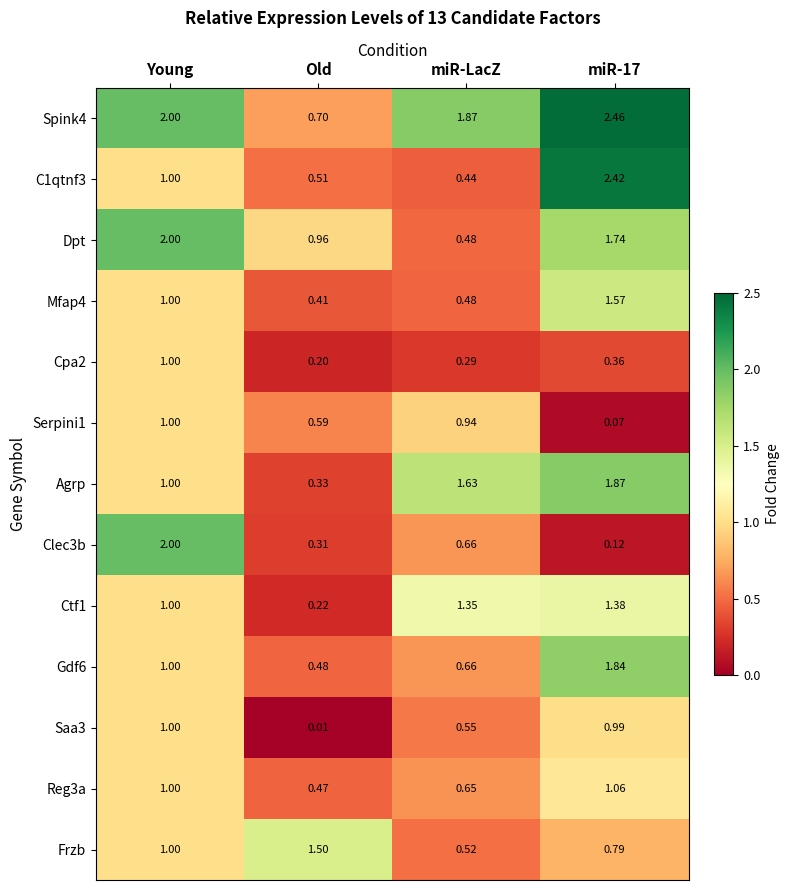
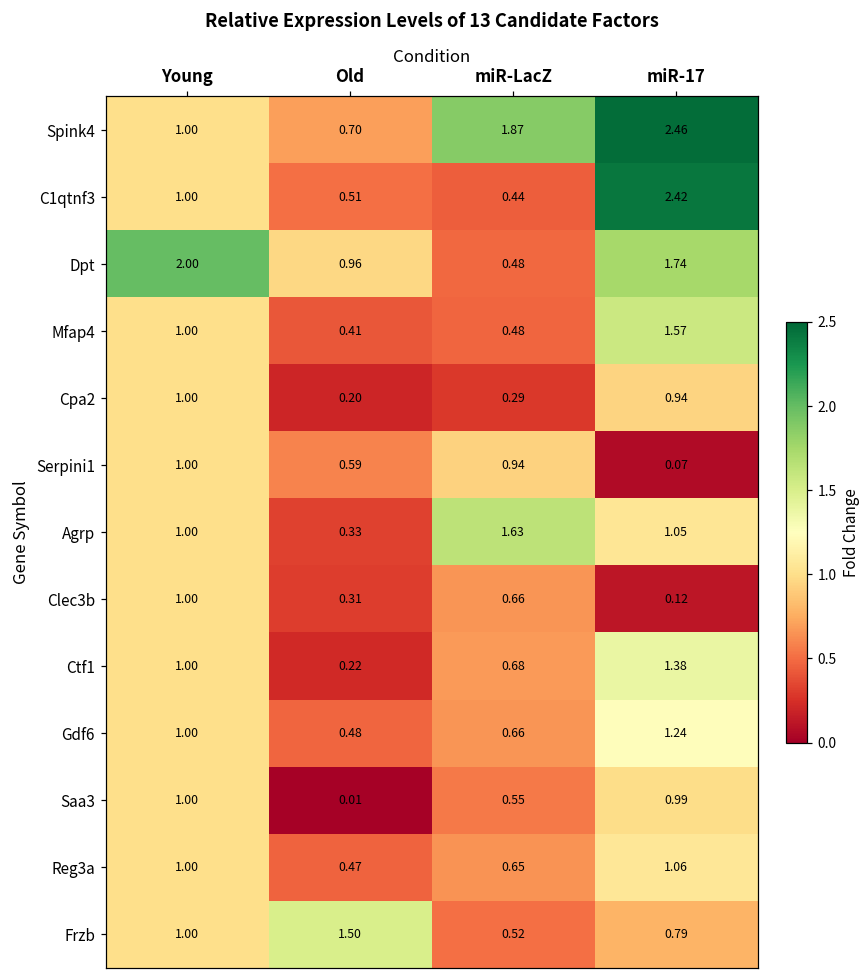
Spink4, Young: 2.00 -> 1.00
Cpa2, miR-17: 0.36 -> 0.94
Agrp, miR-17: 1.87 -> 1.05
Clec3b, Young: 2.00 -> 1.00
Ctf1, miR-LacZ: 1.35 -> 0.68
Gdf6, miR-17: 1.84 -> 1.24
